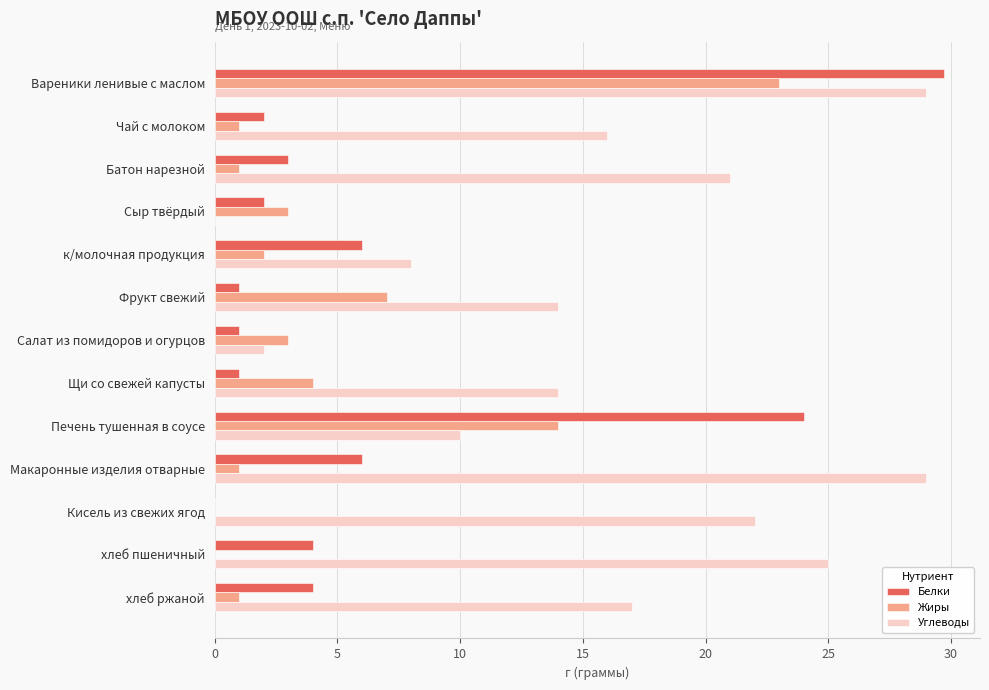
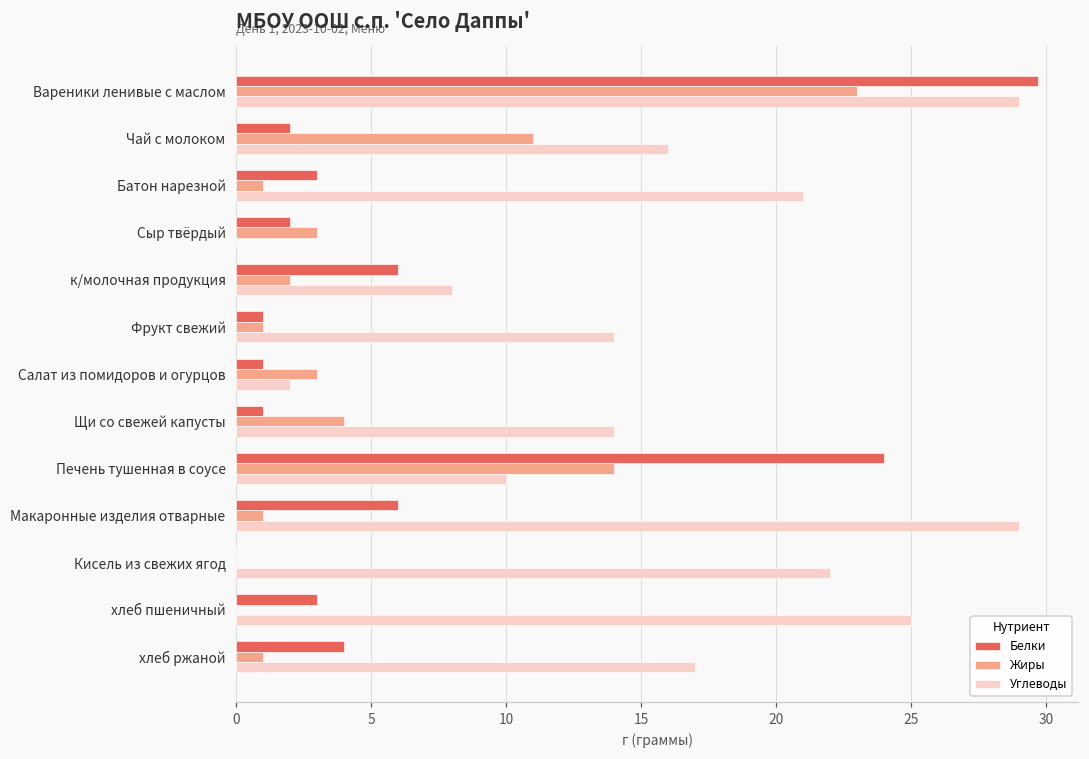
Жиры, Чай с молоком: 1 -> 11
Жиры, Фрукт свежий: 7 -> 1
Белки, хлеб пшеничный: 4 -> 3
